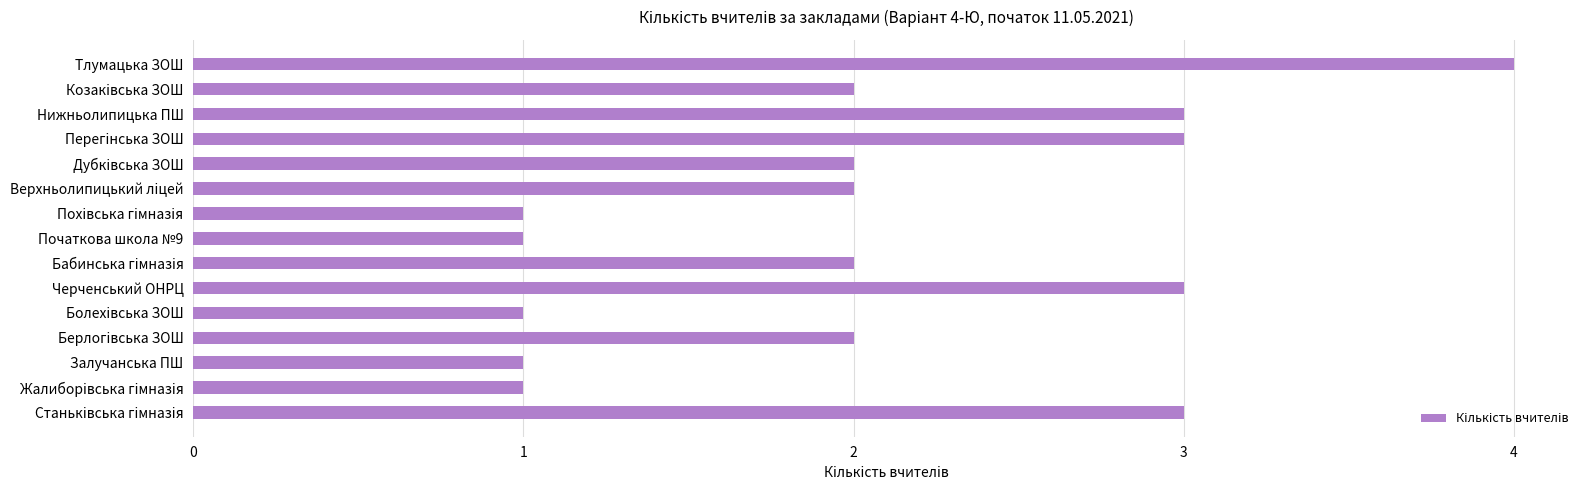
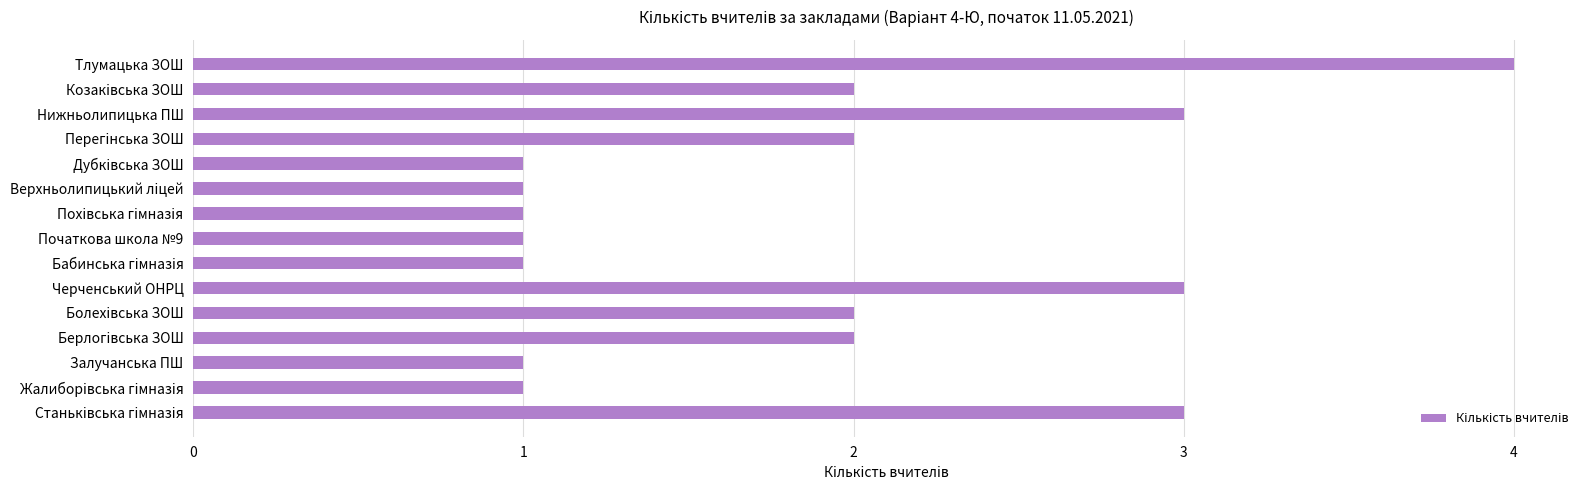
Перегінська ЗОШ: 3 -> 2
Дубківська ЗОШ: 2 -> 1
Верхньолипицький ліцей: 2 -> 1
Бабинська гімназія: 2 -> 1
Болехівська ЗОШ: 1 -> 2
